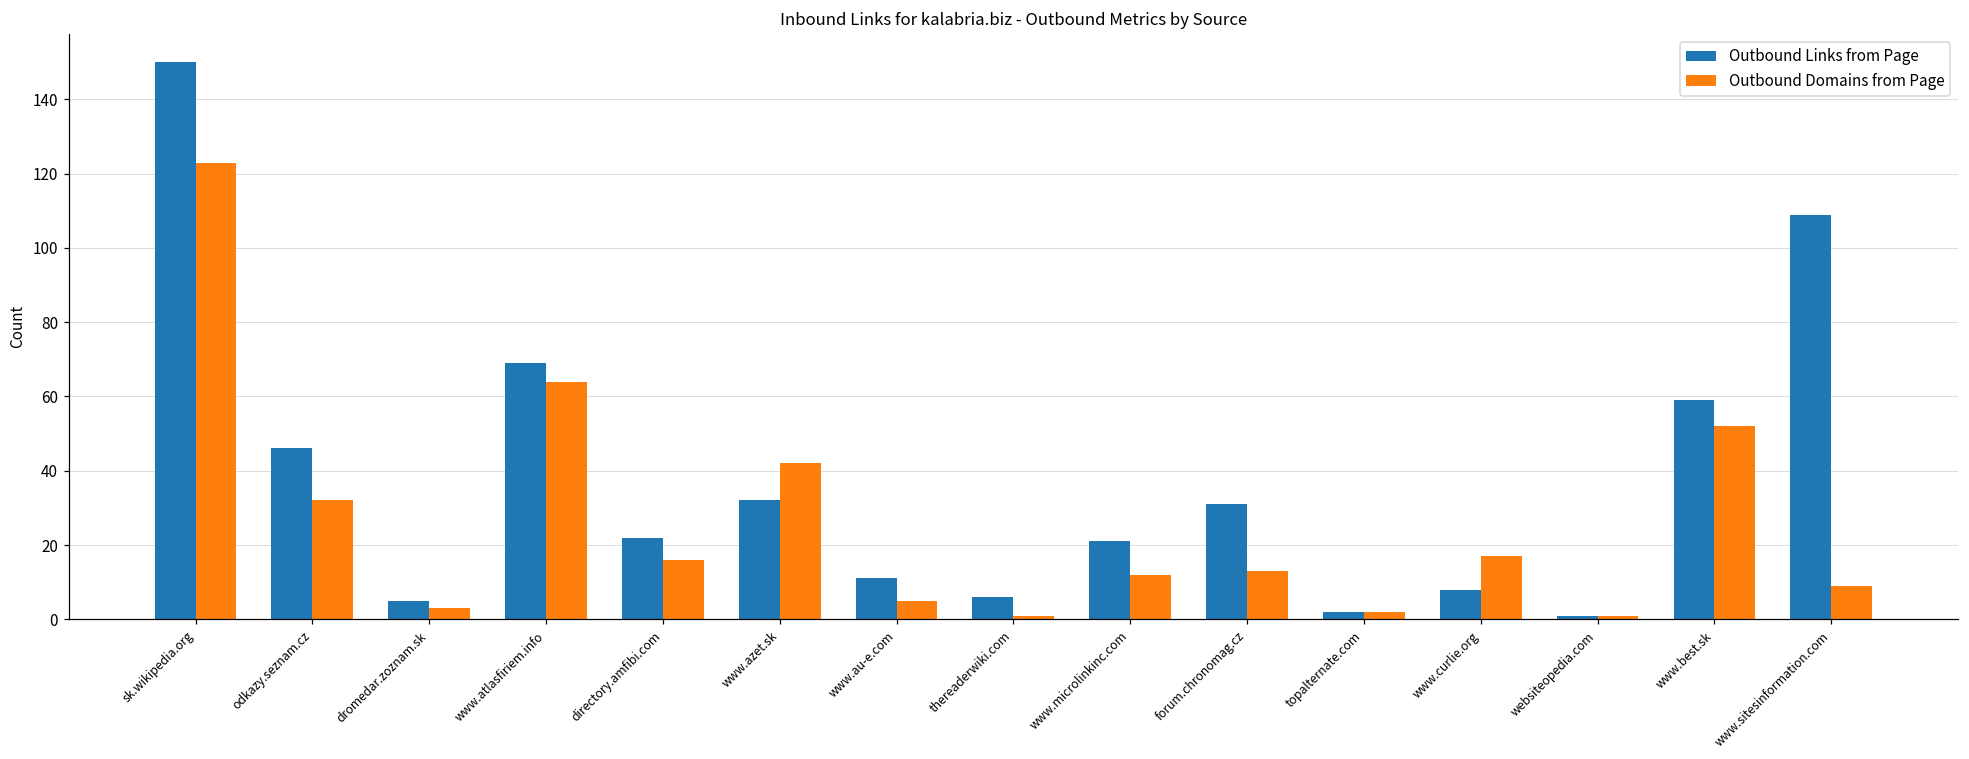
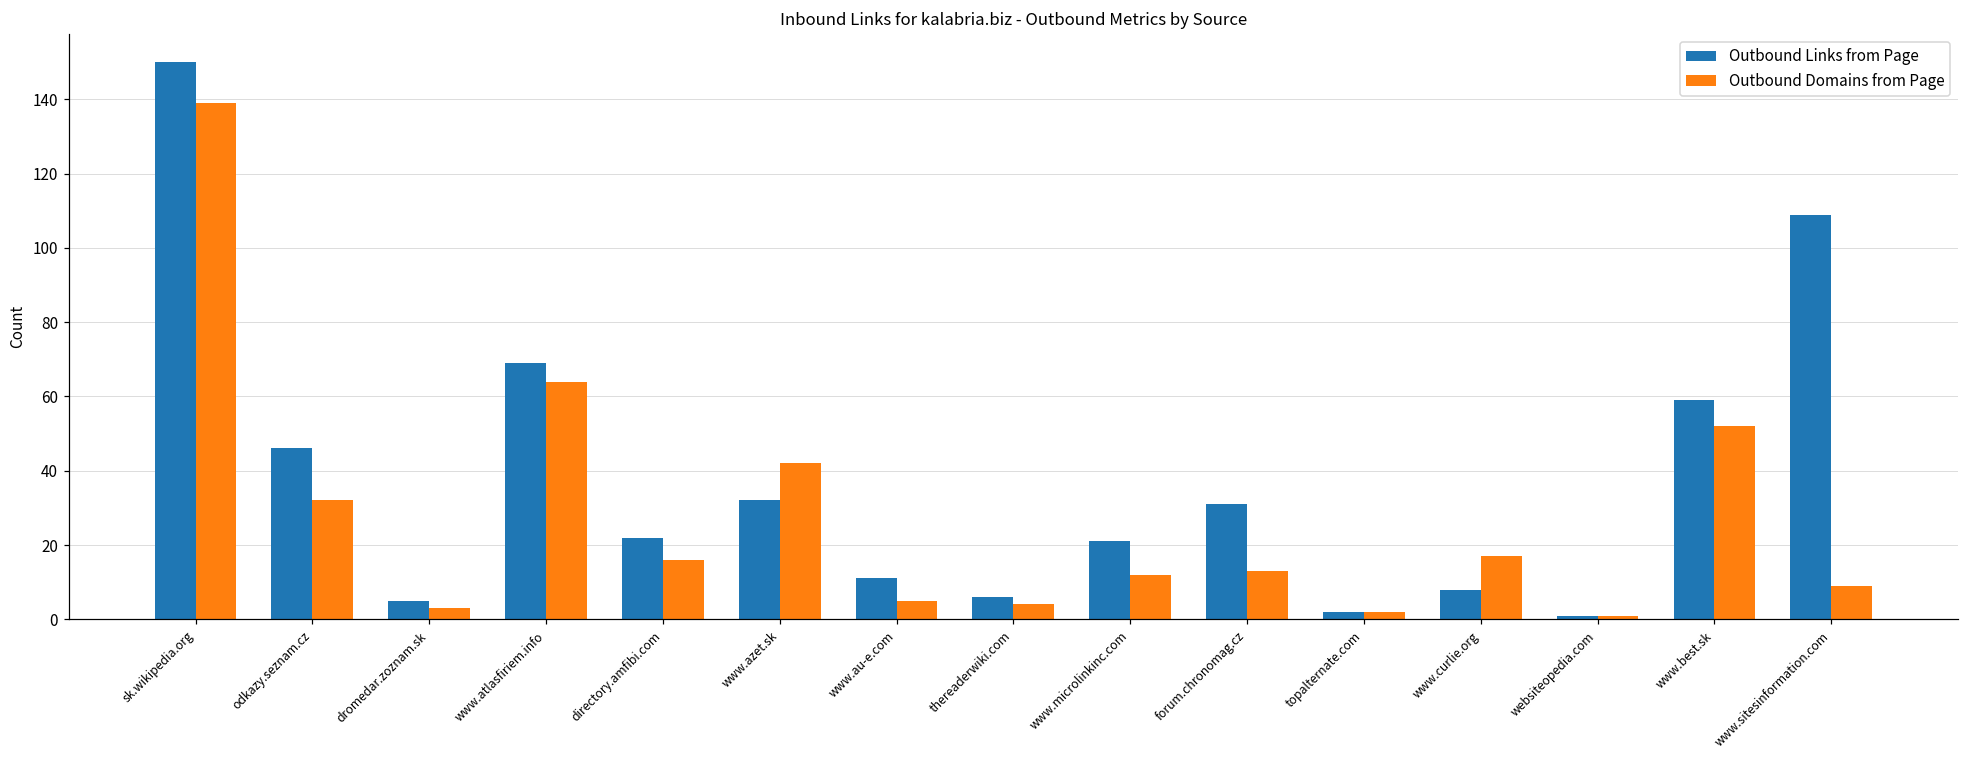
Outbound Domains from Page, sk.wikipedia.org: 123 -> 139
Outbound Domains from Page, thereaderwiki.com: 1 -> 4
